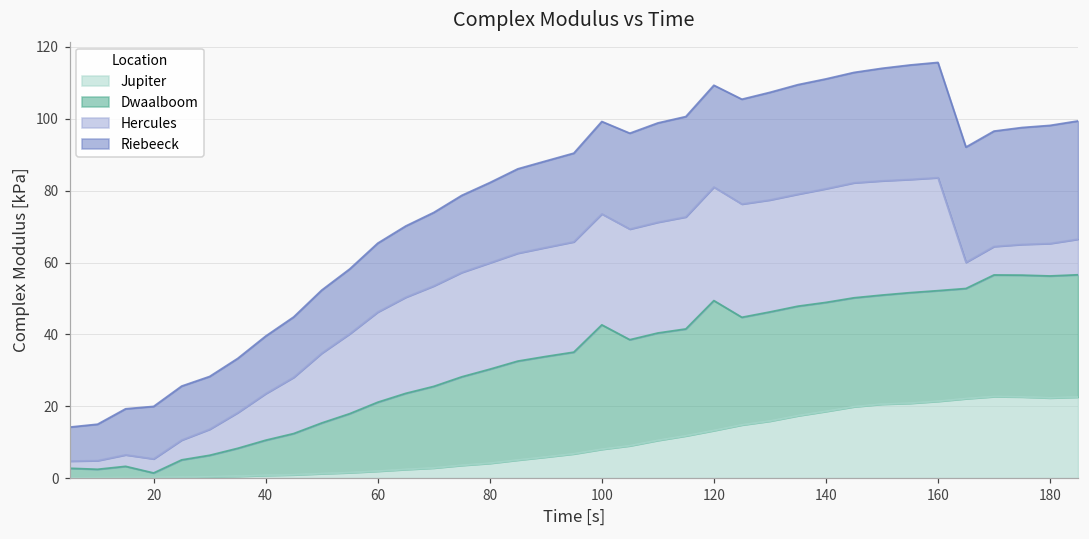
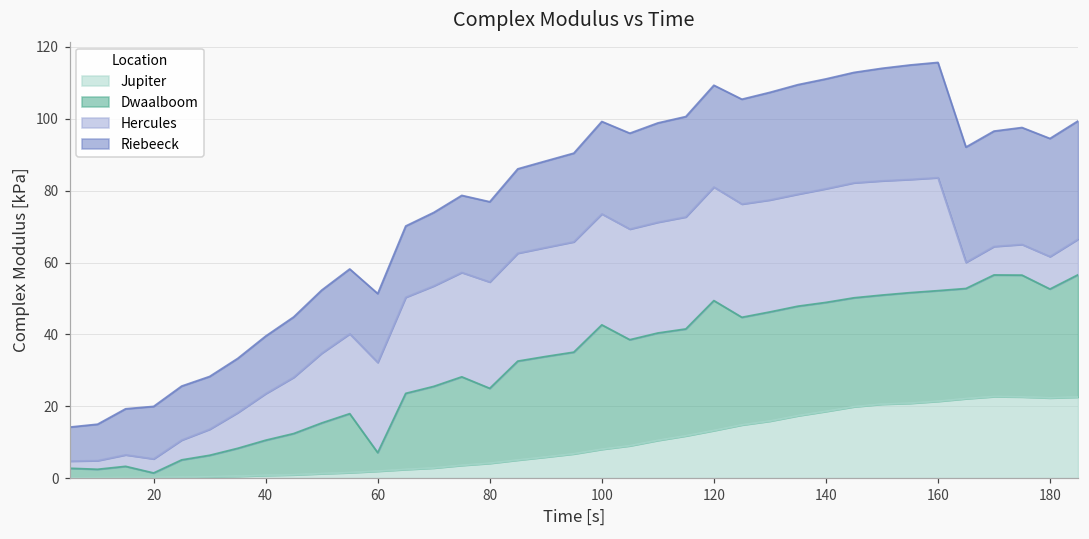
Dwaalboom, 60: 19 -> 5
Dwaalboom, 80: 26 -> 21
Dwaalboom, 180: 34 -> 30
